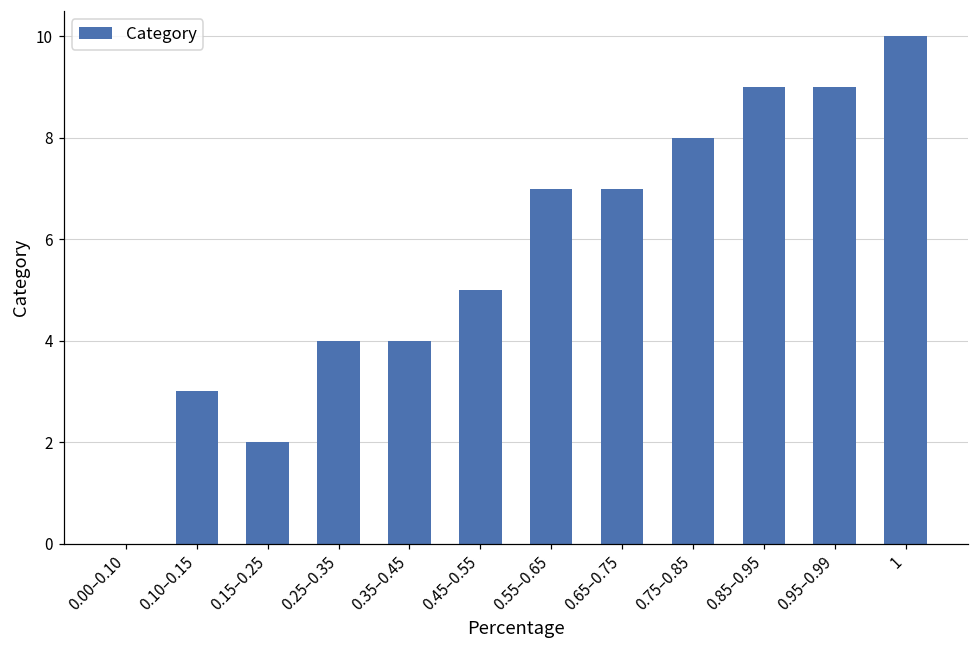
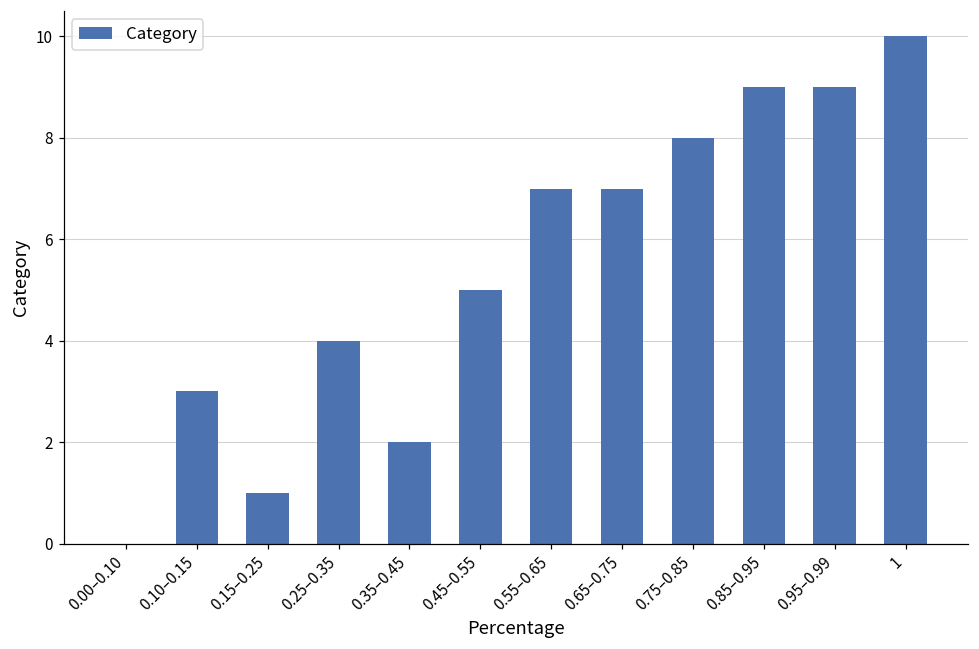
0.15–0.25: 2 -> 1
0.35–0.45: 4 -> 2
